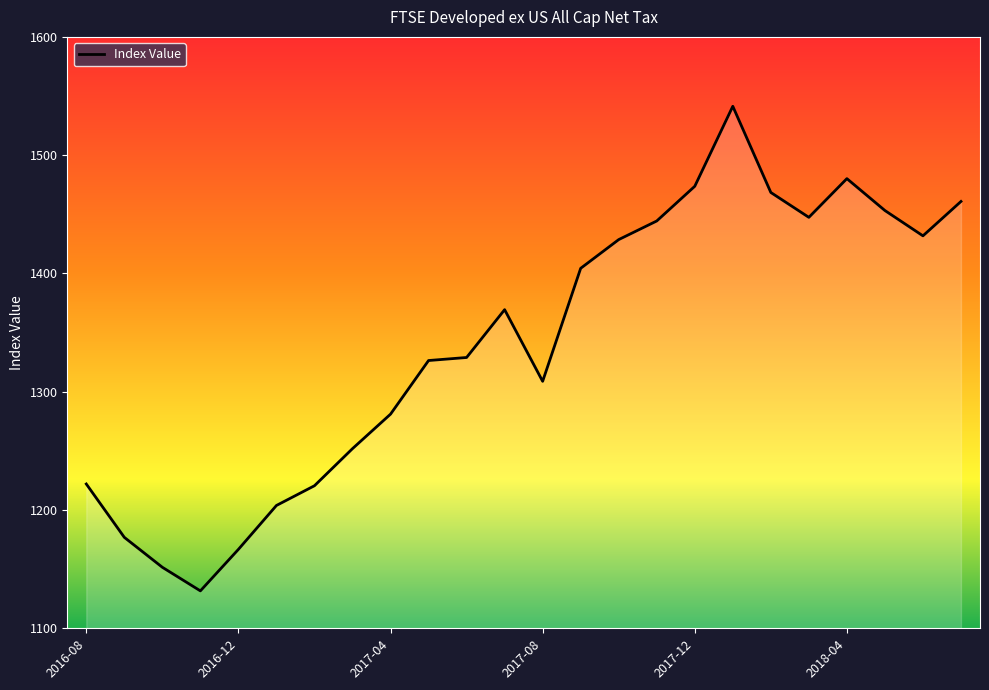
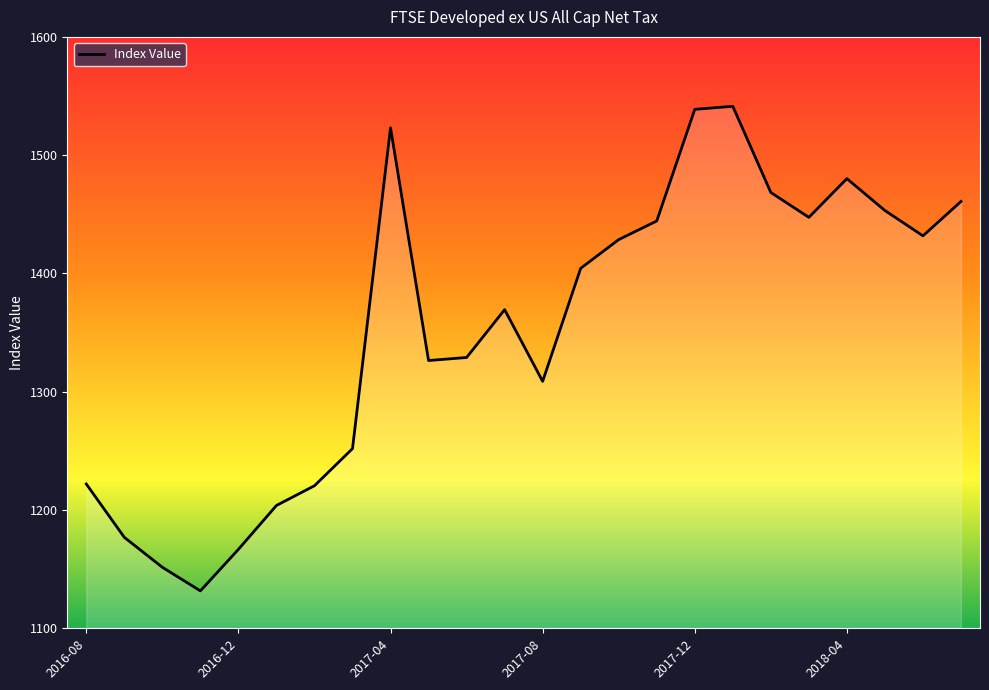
2017-04: 1281 -> 1523
2017-12: 1474 -> 1539
